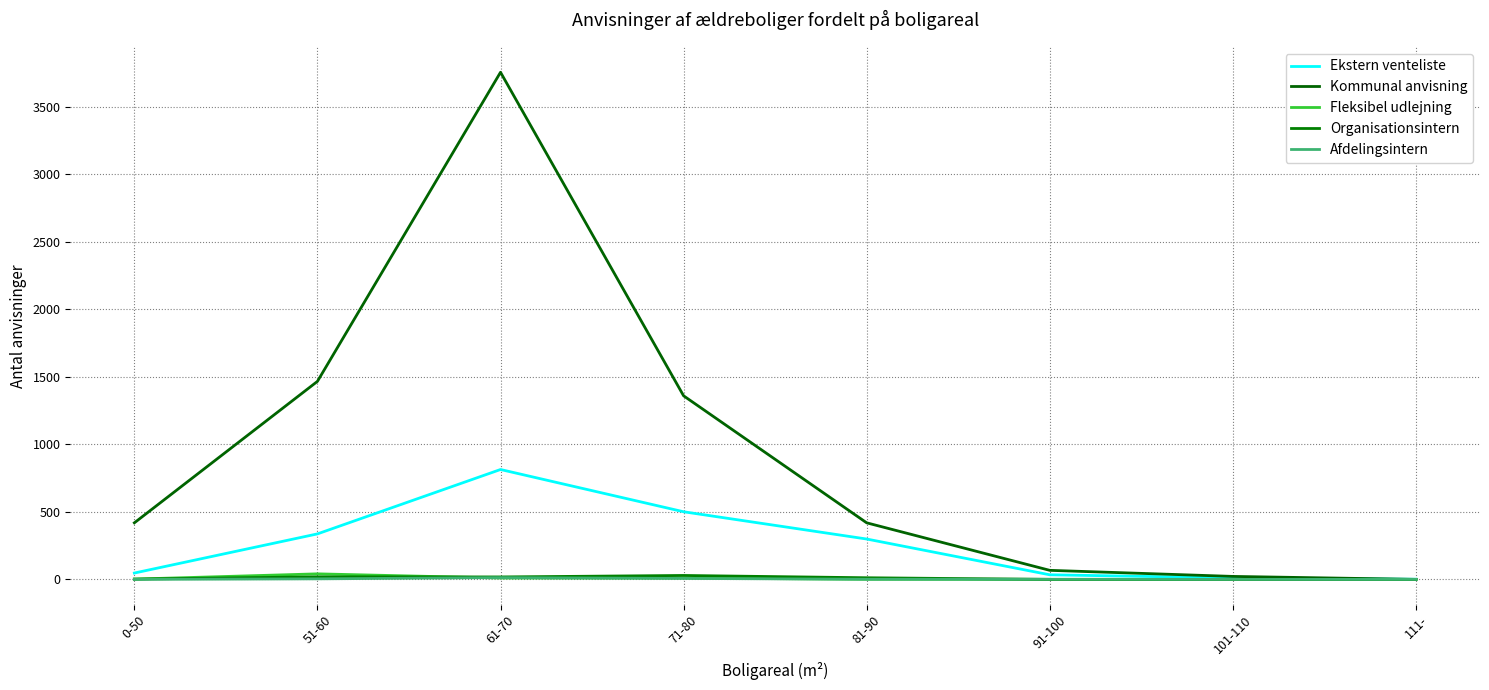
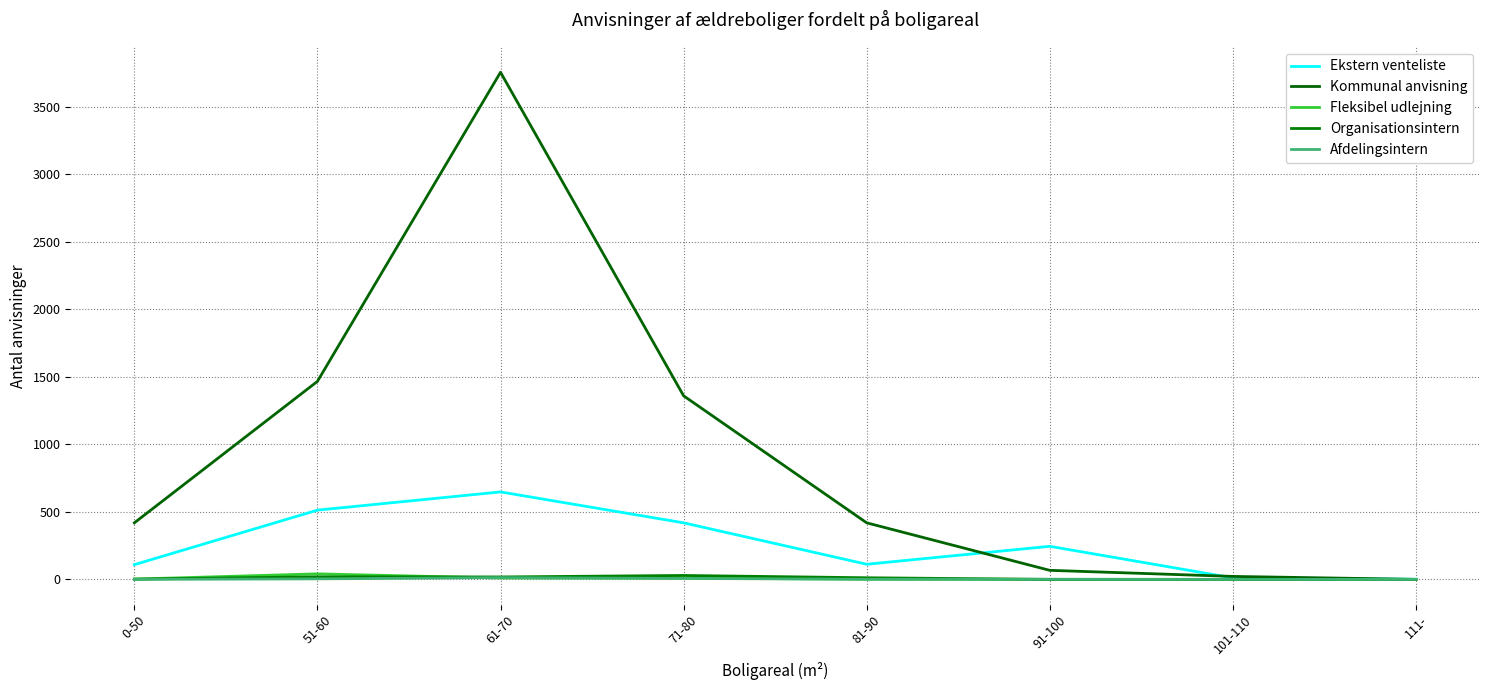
Ekstern venteliste, 0-50: 50 -> 110
Ekstern venteliste, 51-60: 340 -> 510
Ekstern venteliste, 61-70: 810 -> 650
Ekstern venteliste, 71-80: 500 -> 420
Ekstern venteliste, 81-90: 300 -> 110
Ekstern venteliste, 91-100: 30 -> 250
